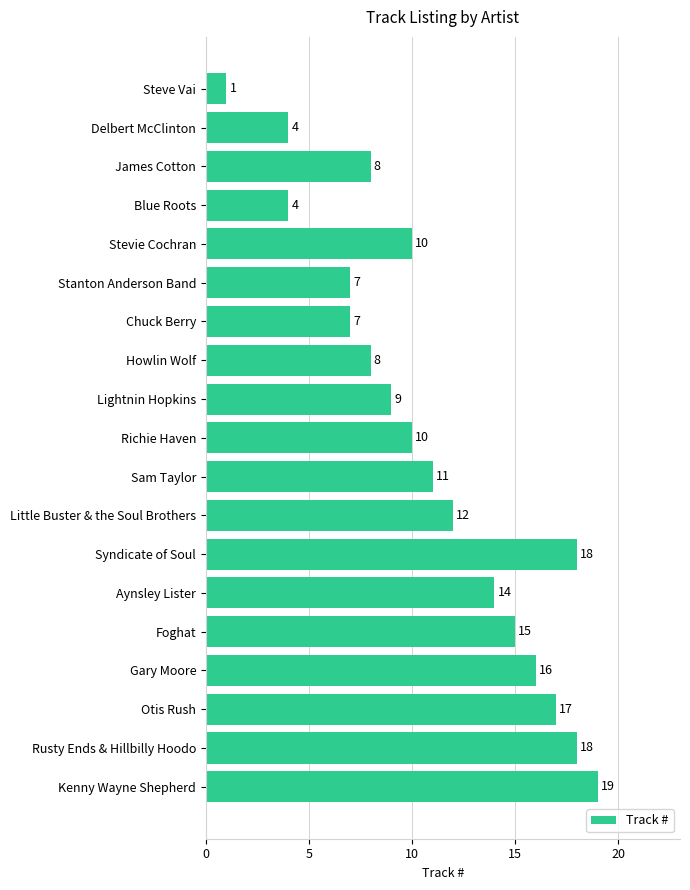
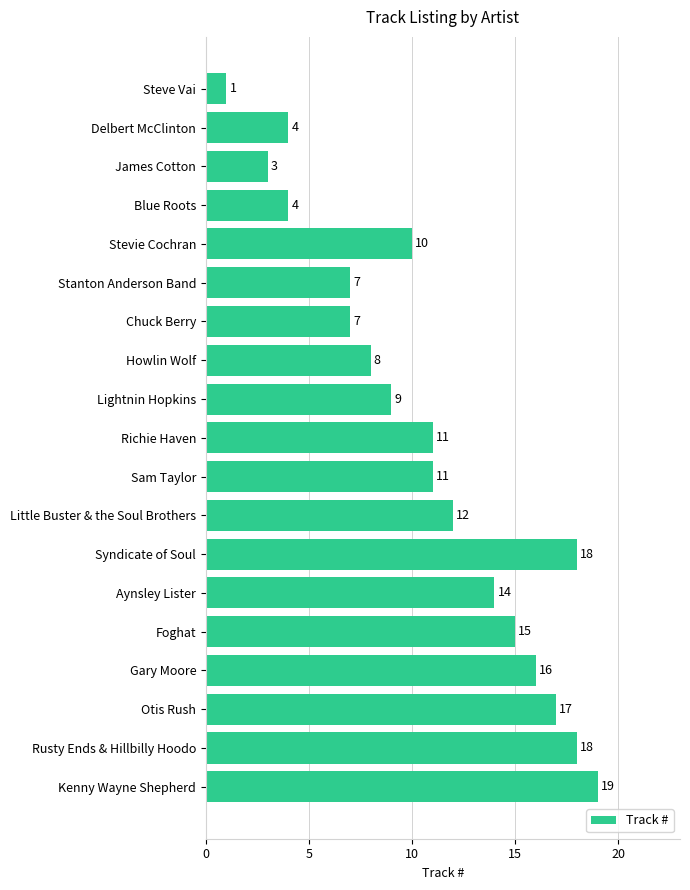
James Cotton: 8 -> 3
Richie Haven: 10 -> 11
